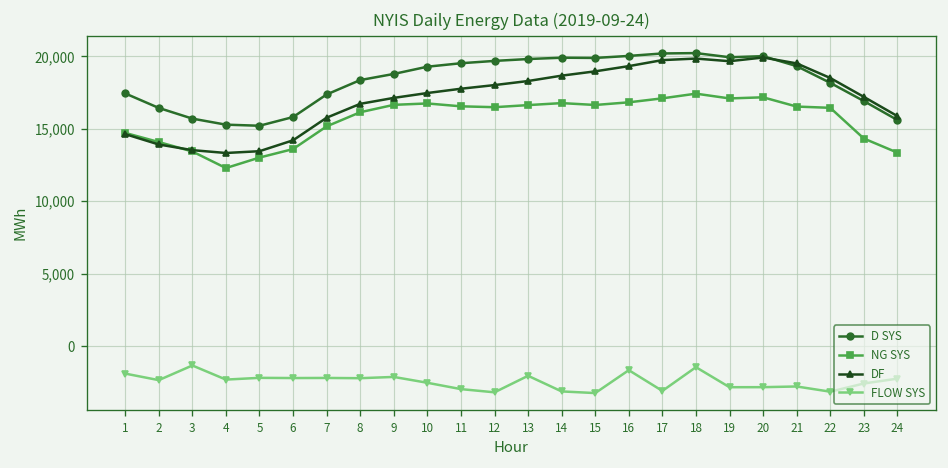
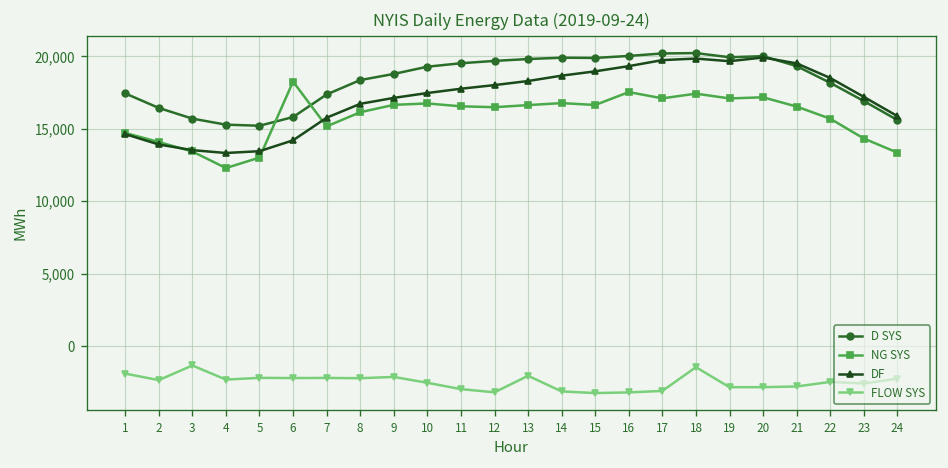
NG SYS, 6: 13,600 -> 18,300
NG SYS, 16: 16,800 -> 17,500
FLOW SYS, 16: -1,700 -> -3,200
NG SYS, 22: 16,400 -> 15,700
FLOW SYS, 22: -3,200 -> -2,500
